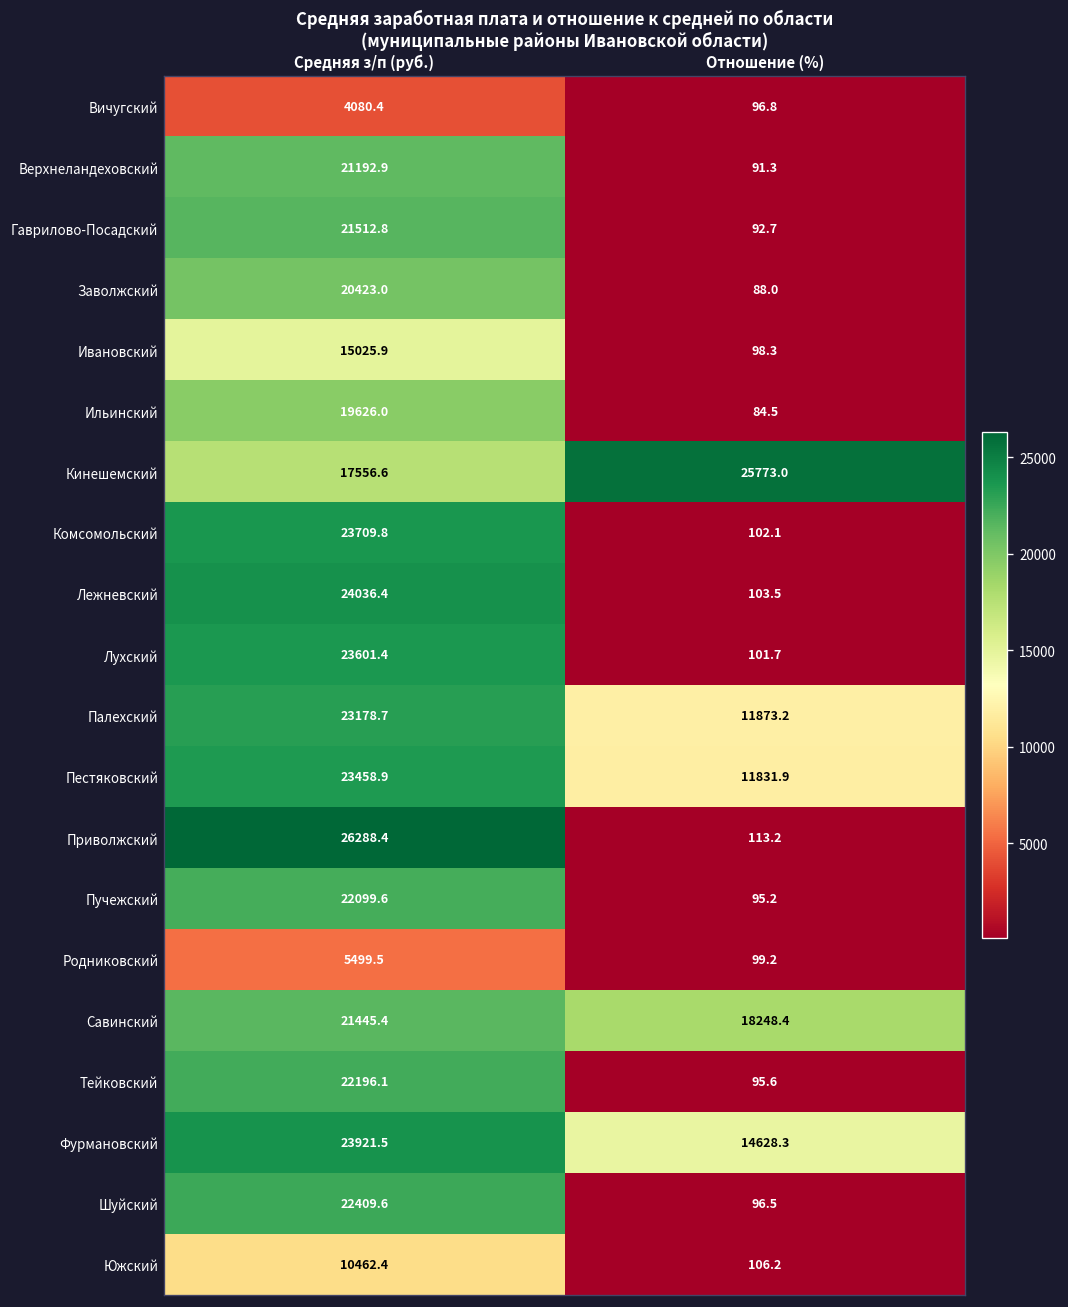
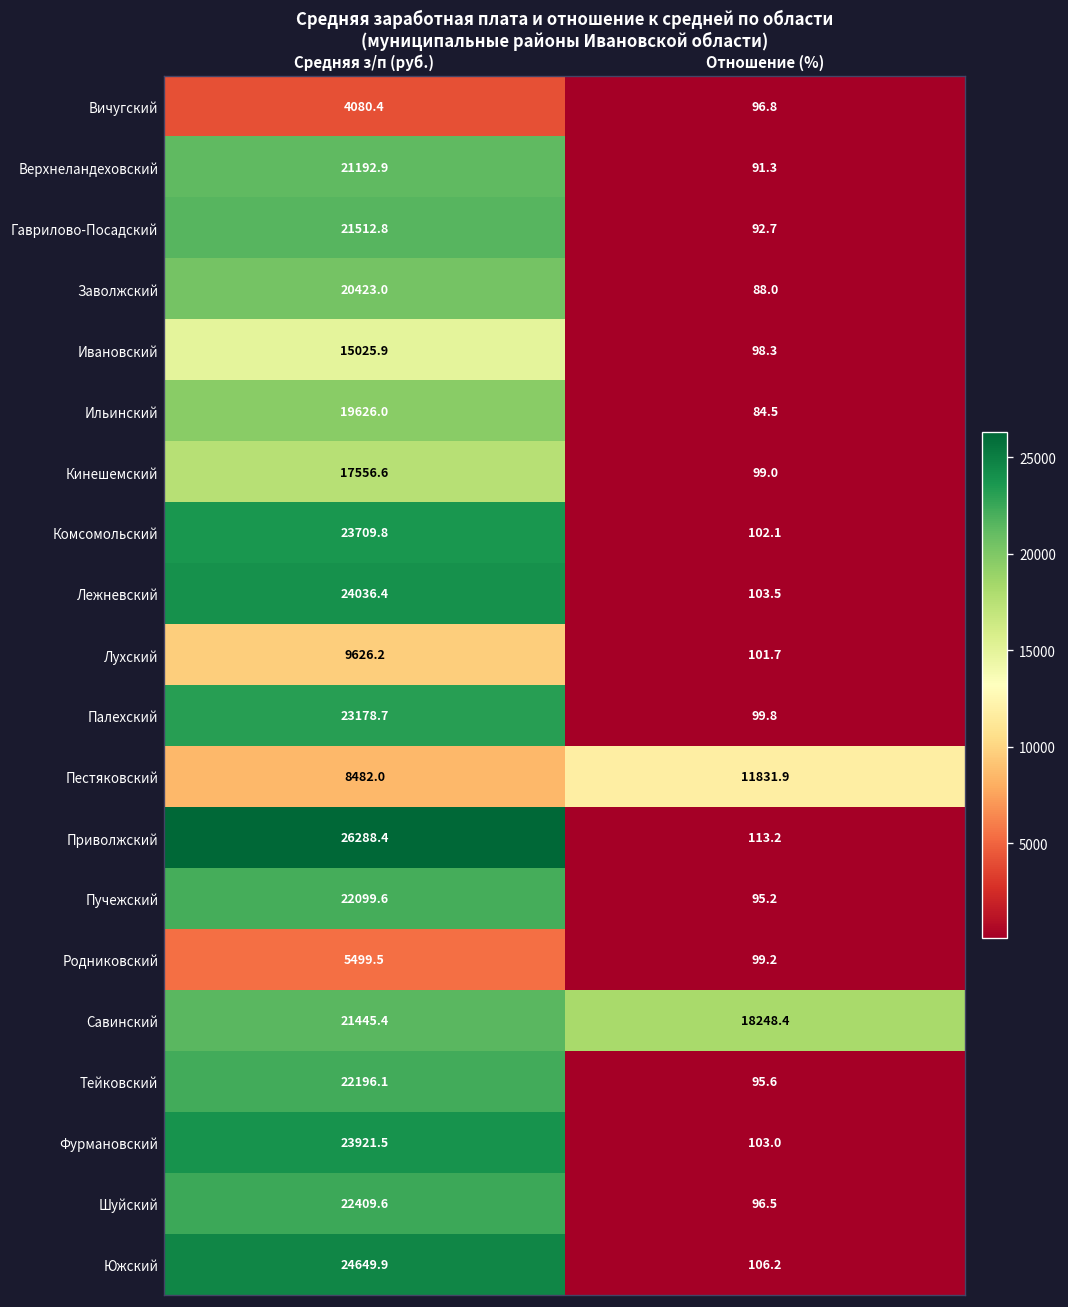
Кинешемский, Отношение (%): 25773.0 -> 99.0
Лухский, Средняя з/п (руб.): 23601.4 -> 9626.2
Палехский, Отношение (%): 11873.2 -> 99.8
Пестяковский, Средняя з/п (руб.): 23458.9 -> 8482.0
Фурмановский, Отношение (%): 14628.3 -> 103.0
Южский, Средняя з/п (руб.): 10462.4 -> 24649.9
